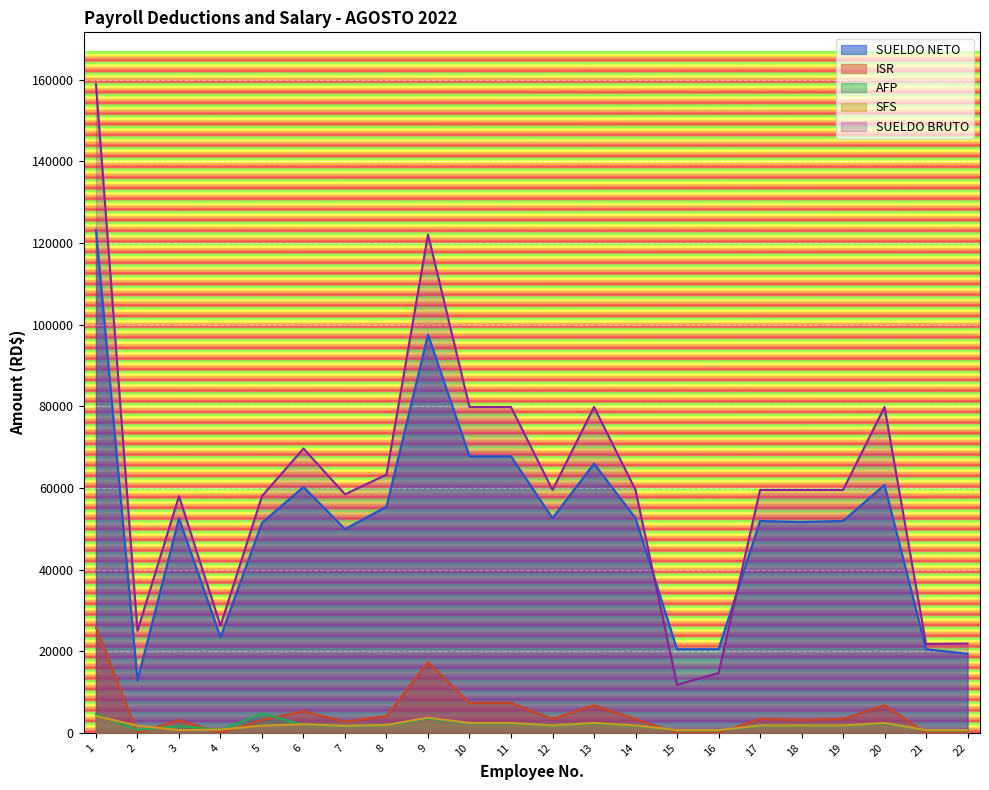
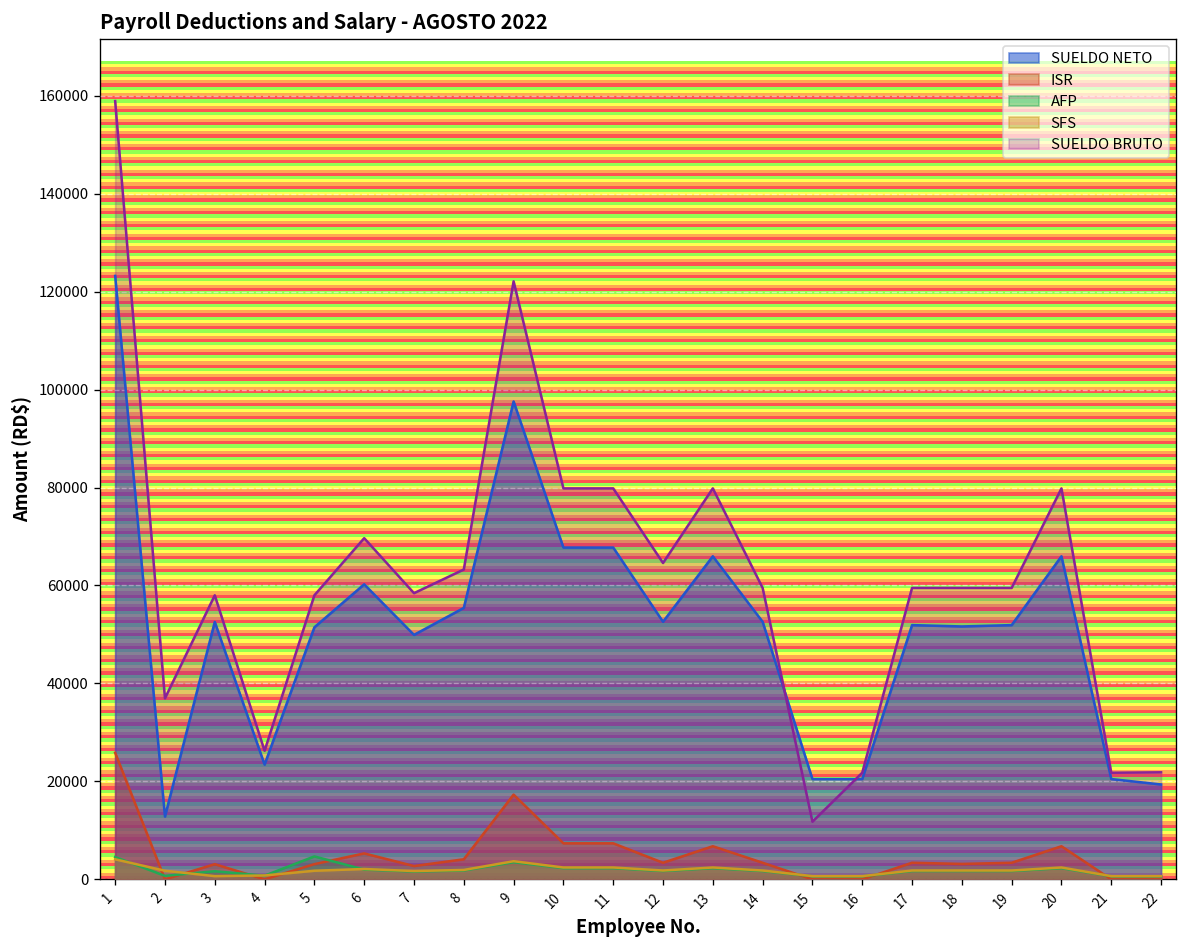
SUELDO BRUTO, 2: 25000 -> 37000
SUELDO BRUTO, 12: 60000 -> 65000
SUELDO BRUTO, 16: 15000 -> 22000
SUELDO NETO, 20: 61000 -> 66000
